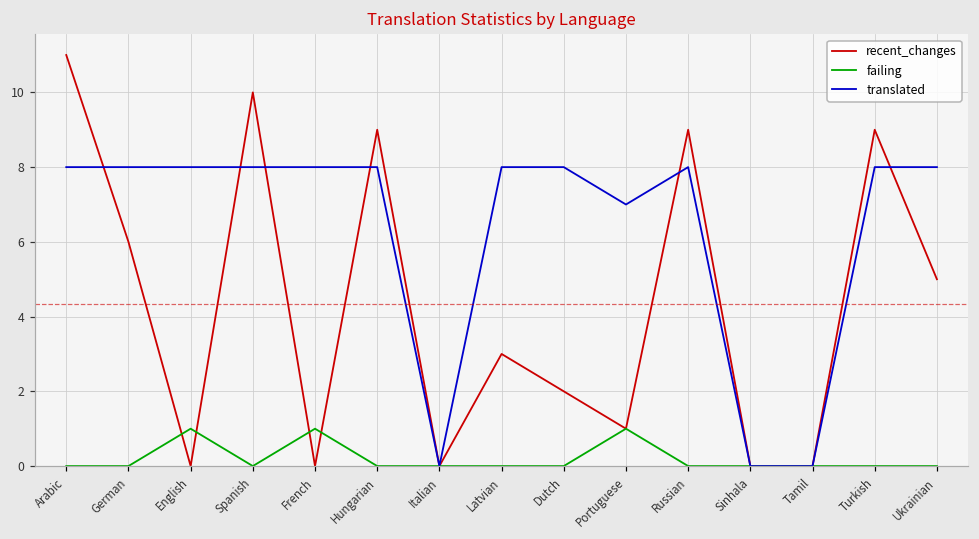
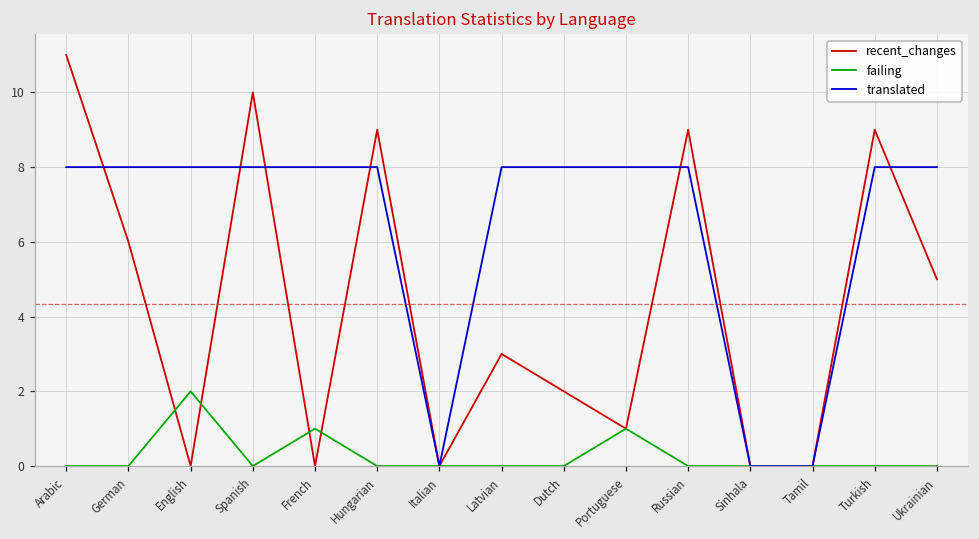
failing, English: 1 -> 2
translated, Portuguese: 7 -> 8
